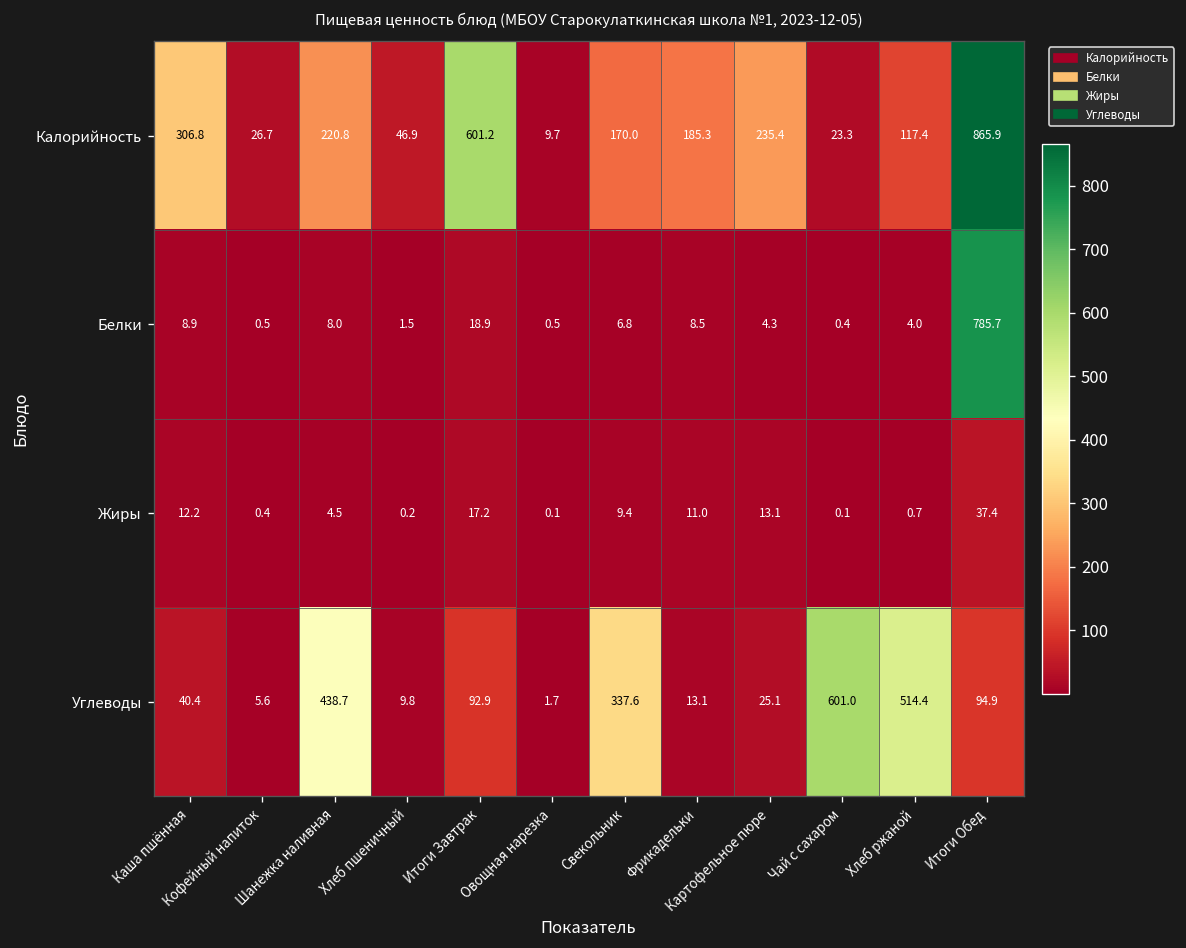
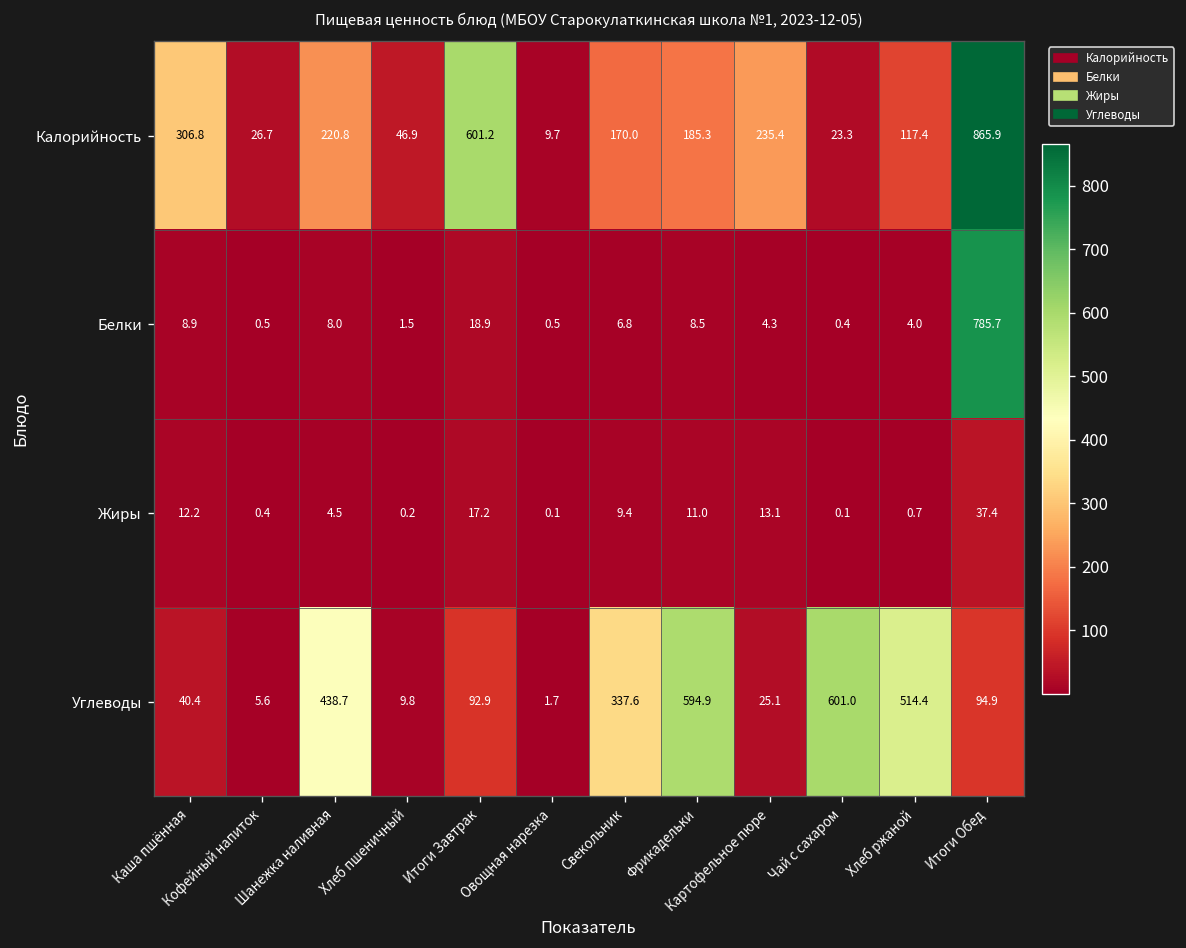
Углеводы, Фрикадельки: 13.1 -> 594.9
